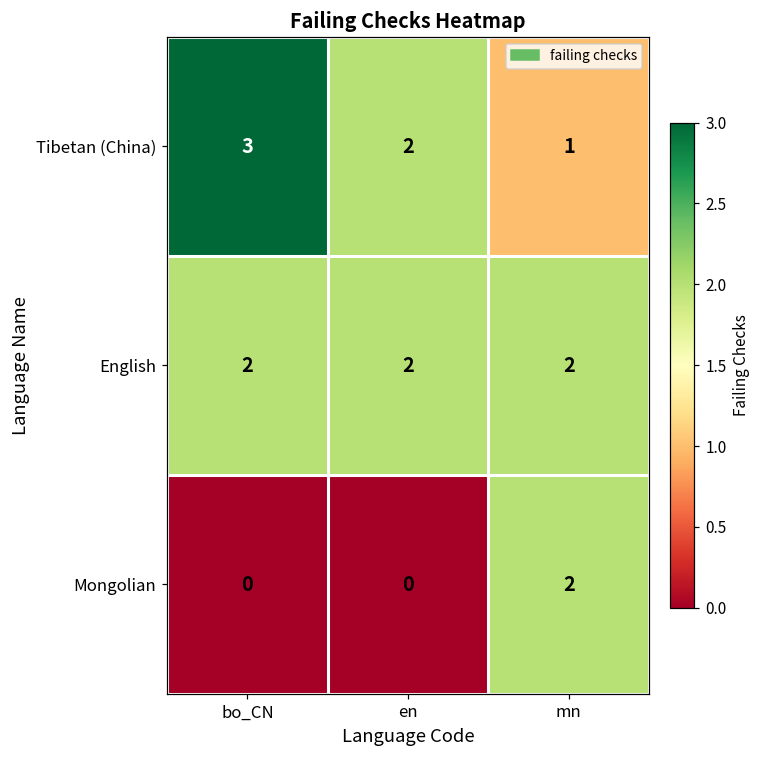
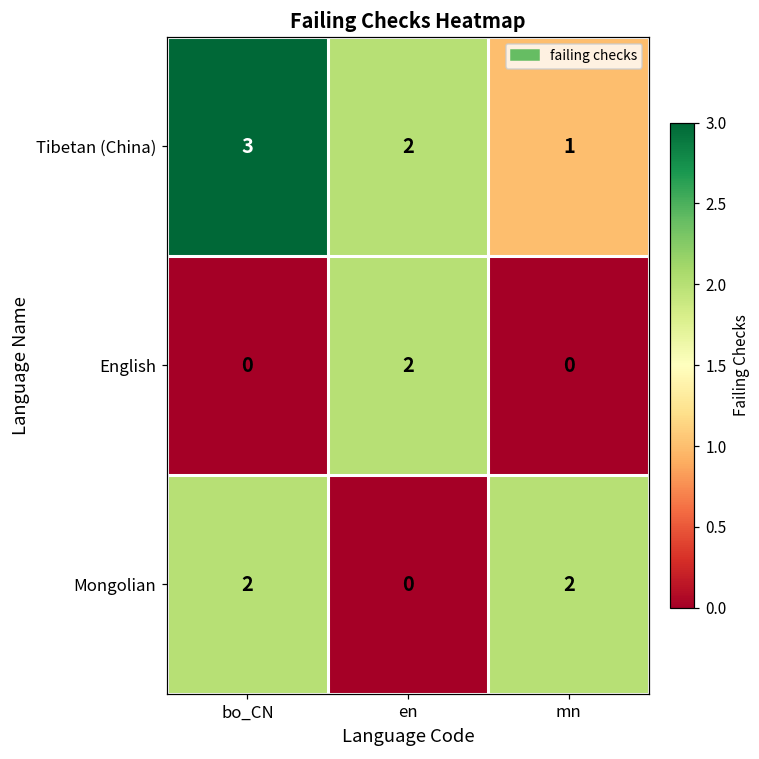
English, bo_CN: 2 -> 0
English, mn: 2 -> 0
Mongolian, bo_CN: 0 -> 2
